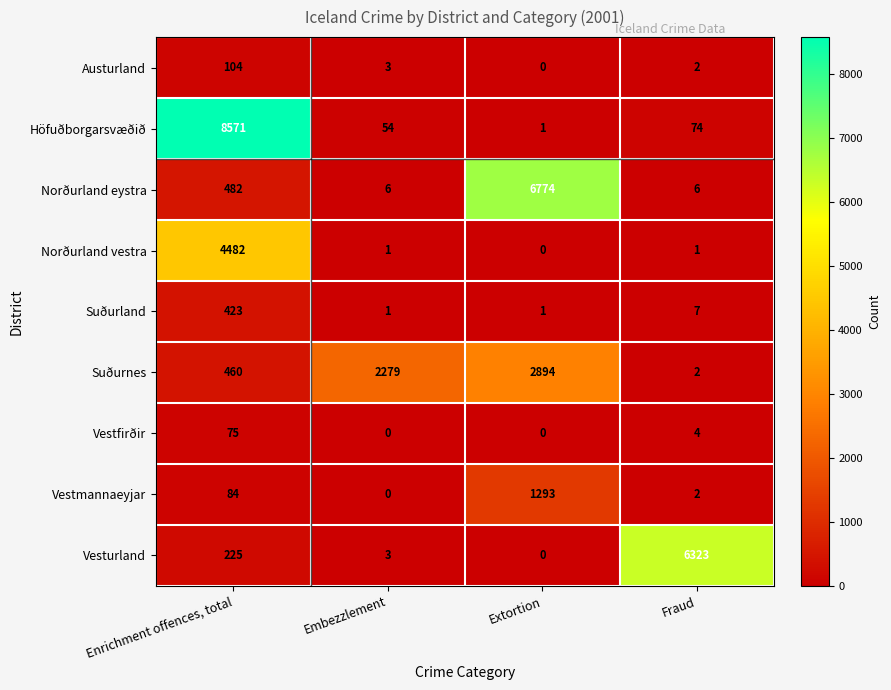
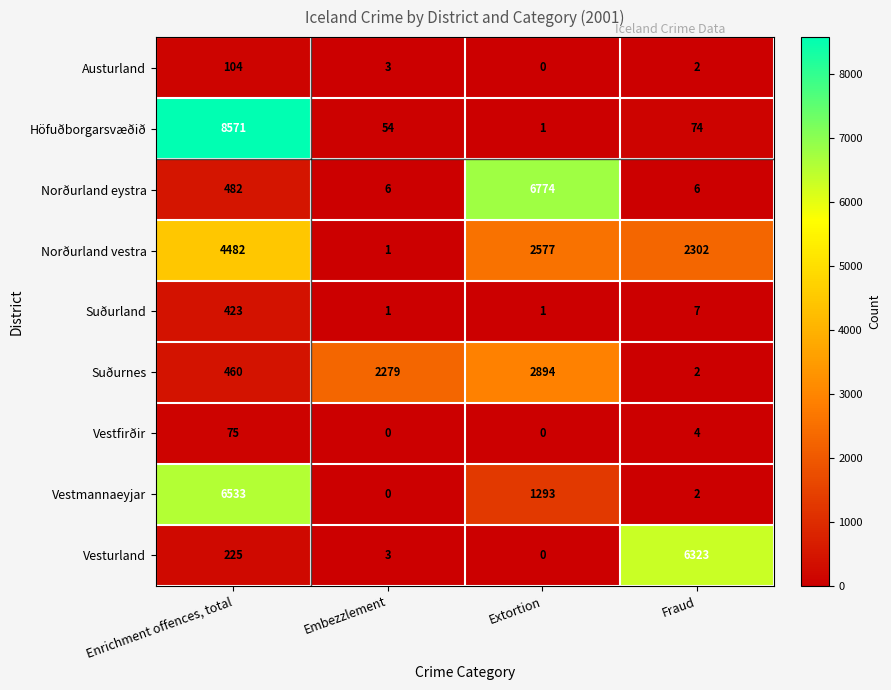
Norðurland vestra, Extortion: 0 -> 2577
Norðurland vestra, Fraud: 1 -> 2302
Vestmannaeyjar, Enrichment offences, total: 84 -> 6533
